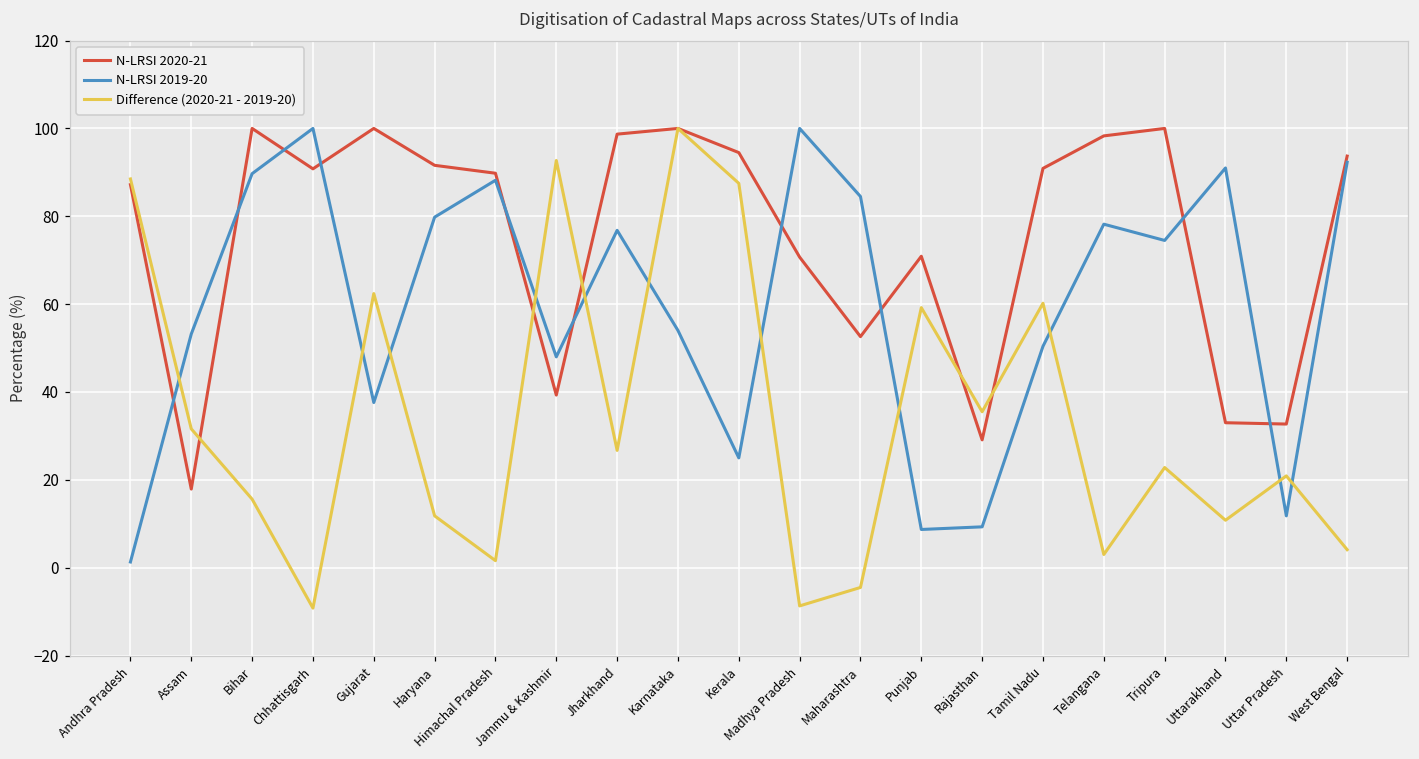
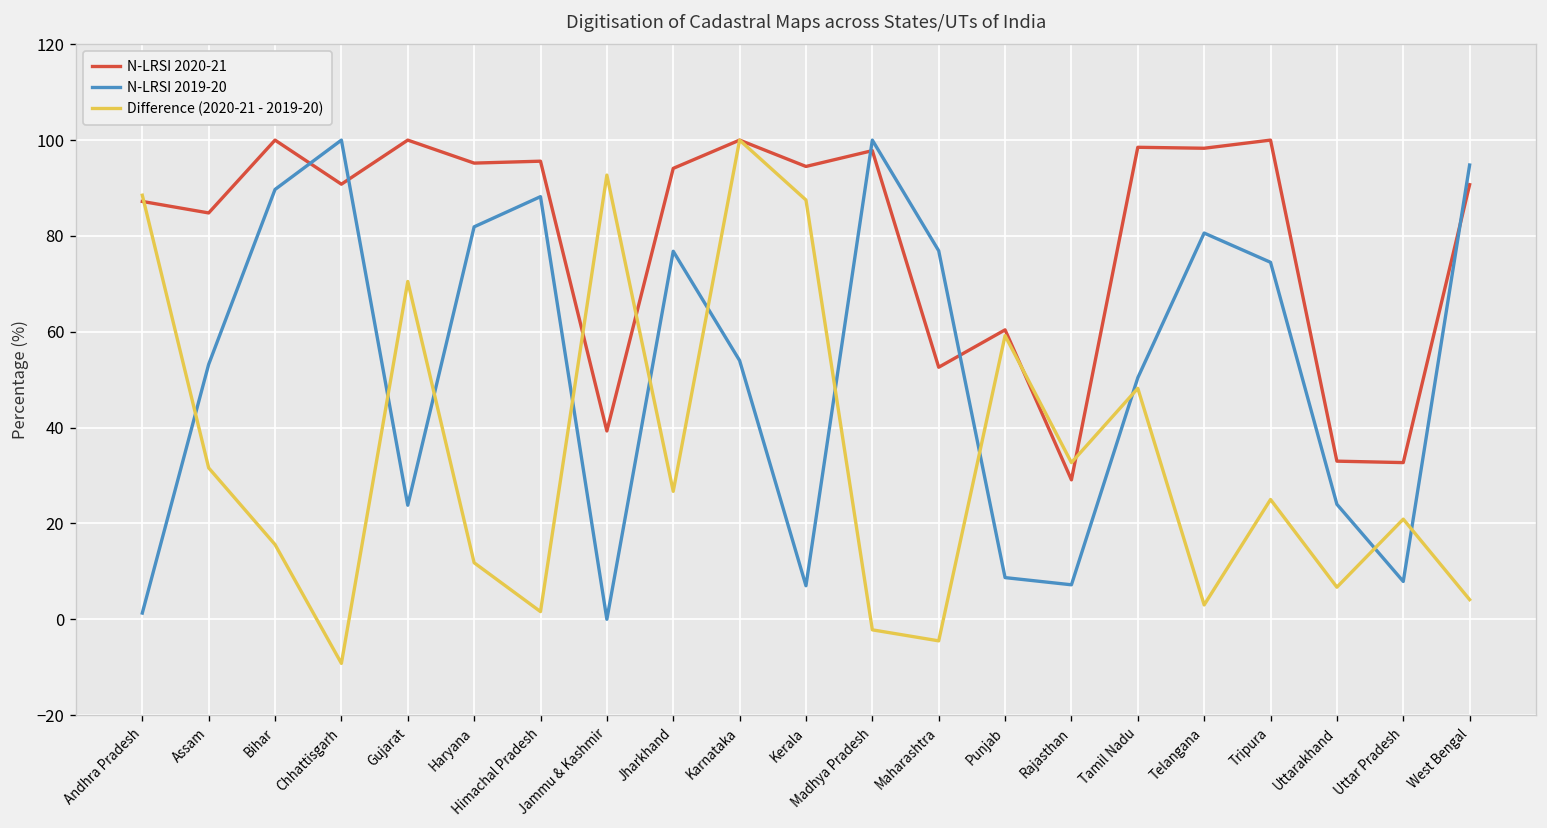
N-LRSI 2020-21, Assam: 18 -> 85
N-LRSI 2019-20, Gujarat: 38 -> 24
Difference (2020-21 - 2019-20), Gujarat: 62 -> 71
N-LRSI 2020-21, Haryana: 92 -> 95
N-LRSI 2019-20, Haryana: 80 -> 82
N-LRSI 2020-21, Himachal Pradesh: 90 -> 96
N-LRSI 2019-20, Jammu & Kashmir: 48 -> 0
N-LRSI 2020-21, Jharkhand: 99 -> 94
N-LRSI 2019-20, Kerala: 25 -> 7
N-LRSI 2020-21, Madhya Pradesh: 71 -> 98
Difference (2020-21 - 2019-20), Madhya Pradesh: -9 -> -2
N-LRSI 2019-20, Maharashtra: 85 -> 77
N-LRSI 2020-21, Punjab: 71 -> 60
N-LRSI 2019-20, Rajasthan: 9 -> 7
Difference (2020-21 - 2019-20), Rajasthan: 36 -> 33
N-LRSI 2020-21, Tamil Nadu: 91 -> 99
Difference (2020-21 - 2019-20), Tamil Nadu: 60 -> 48
N-LRSI 2019-20, Telangana: 78 -> 81
Difference (2020-21 - 2019-20), Tripura: 23 -> 25
N-LRSI 2019-20, Uttarakhand: 91 -> 24
Difference (2020-21 - 2019-20), Uttarakhand: 11 -> 7
N-LRSI 2019-20, Uttar Pradesh: 12 -> 8
N-LRSI 2020-21, West Bengal: 94 -> 91
N-LRSI 2019-20, West Bengal: 92 -> 95
